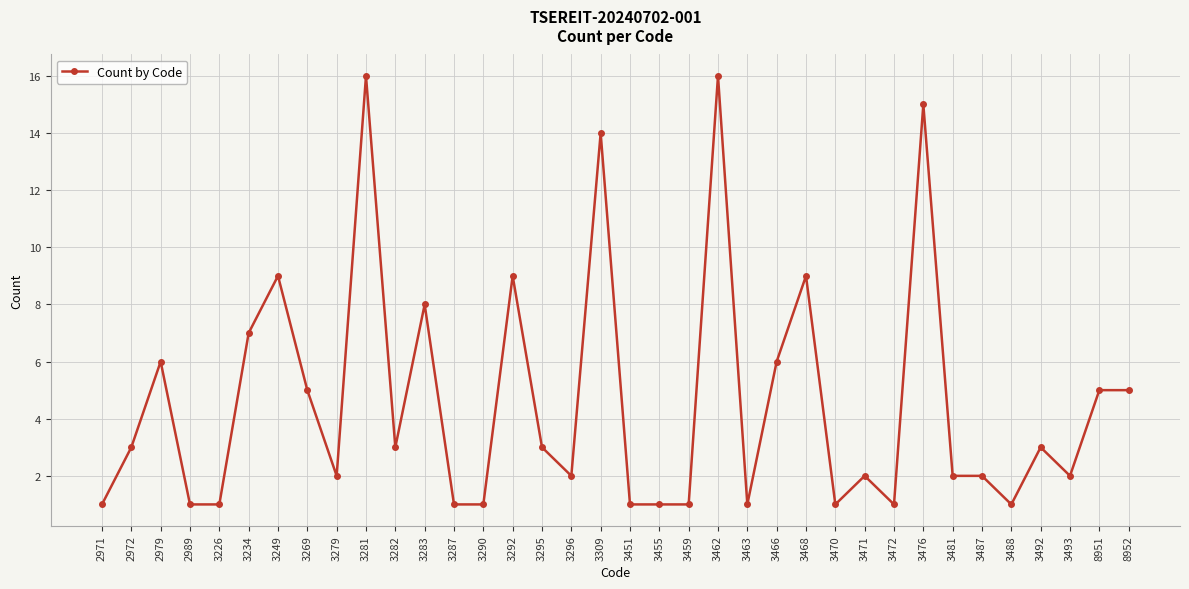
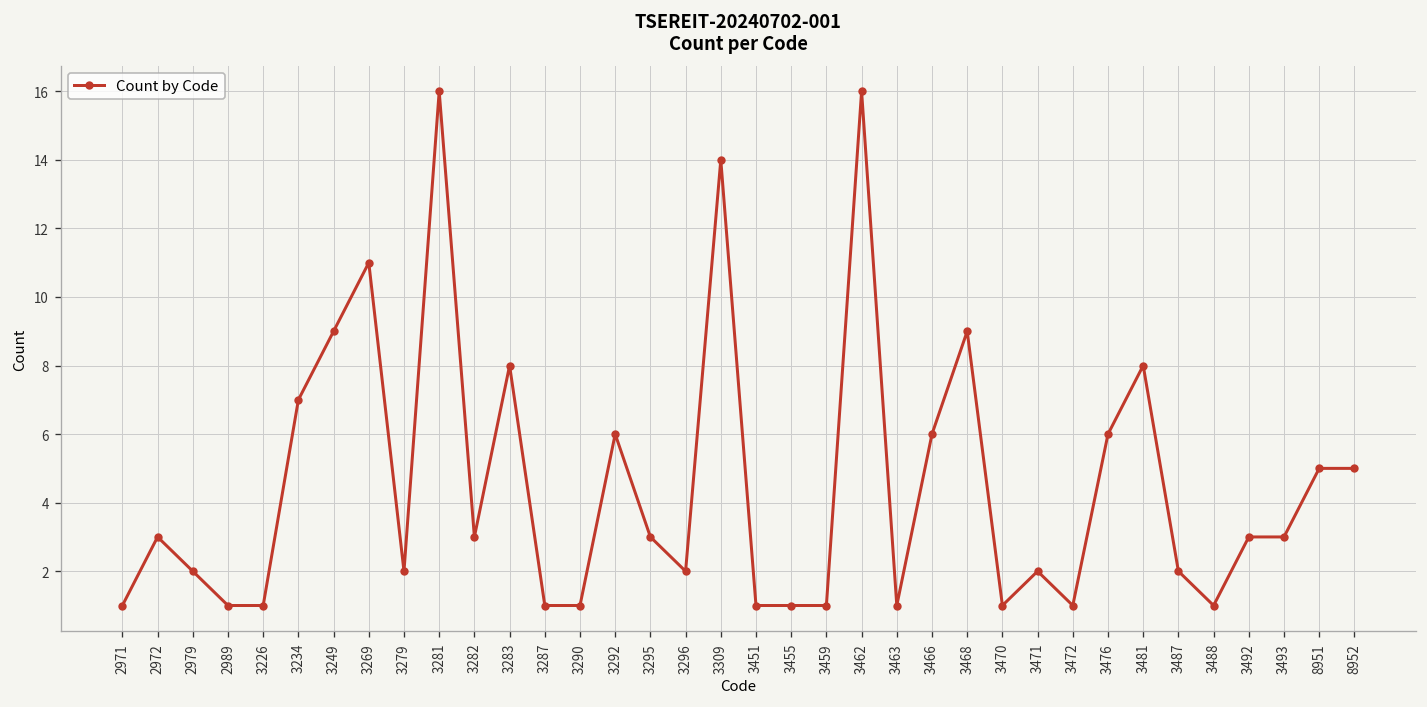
2979: 6 -> 2
3269: 5 -> 11
3292: 9 -> 6
3476: 15 -> 6
3481: 2 -> 8
3493: 2 -> 3
